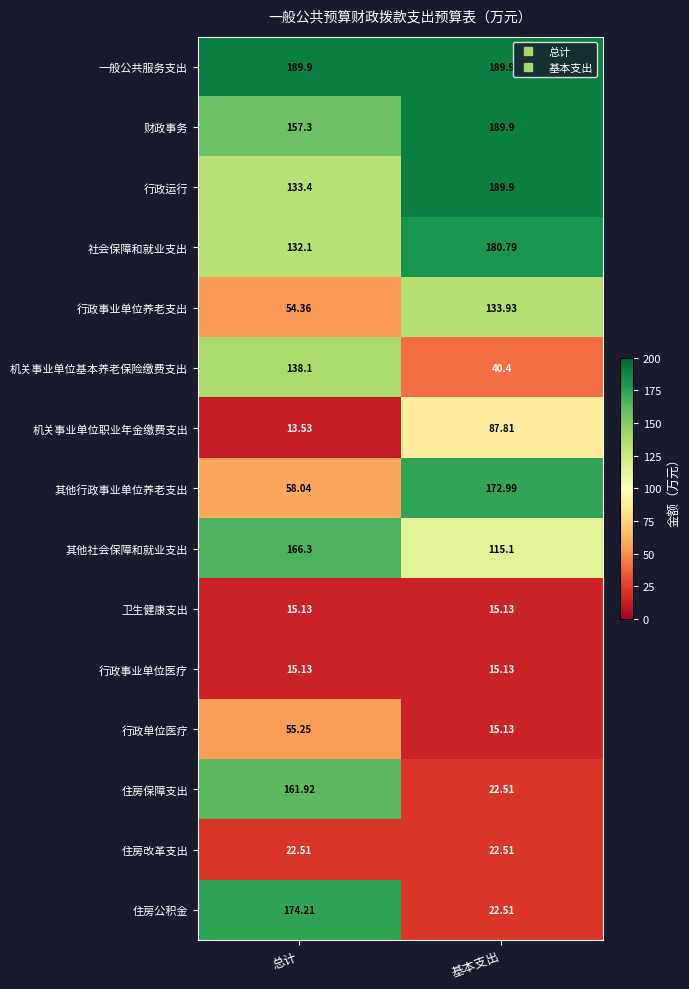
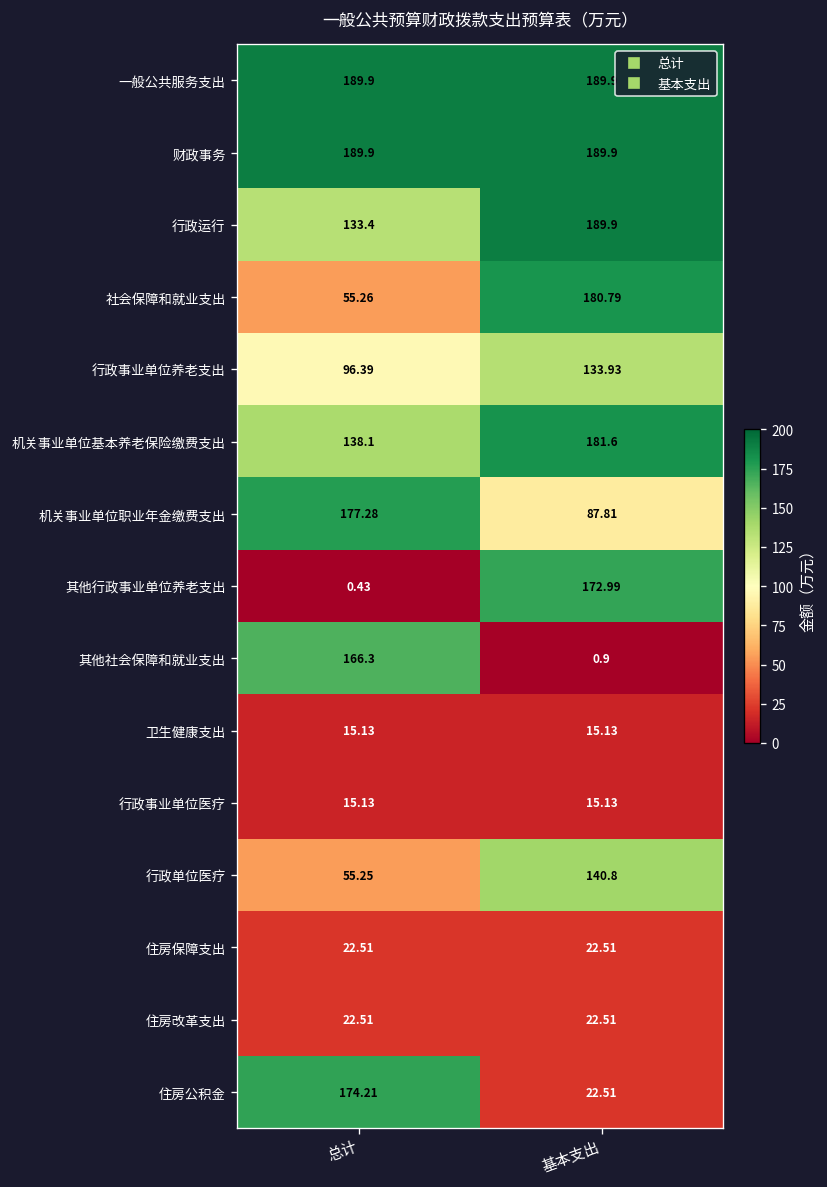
财政事务, 总计: 157.3 -> 189.9
社会保障和就业支出, 总计: 132.1 -> 55.26
行政事业单位养老支出, 总计: 54.36 -> 96.39
机关事业单位基本养老保险缴费支出, 基本支出: 40.4 -> 181.6
机关事业单位职业年金缴费支出, 总计: 13.53 -> 177.28
其他行政事业单位养老支出, 总计: 58.04 -> 0.43
其他社会保障和就业支出, 基本支出: 115.1 -> 0.9
行政单位医疗, 基本支出: 15.13 -> 140.8
住房保障支出, 总计: 161.92 -> 22.51
